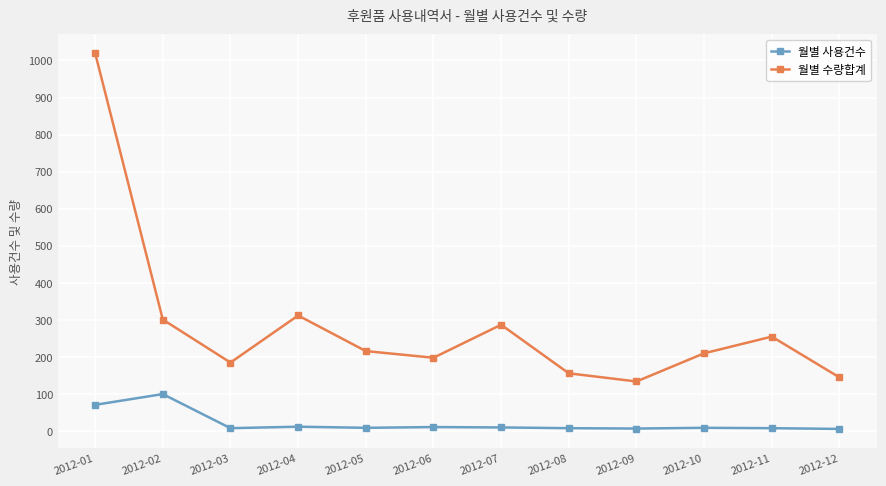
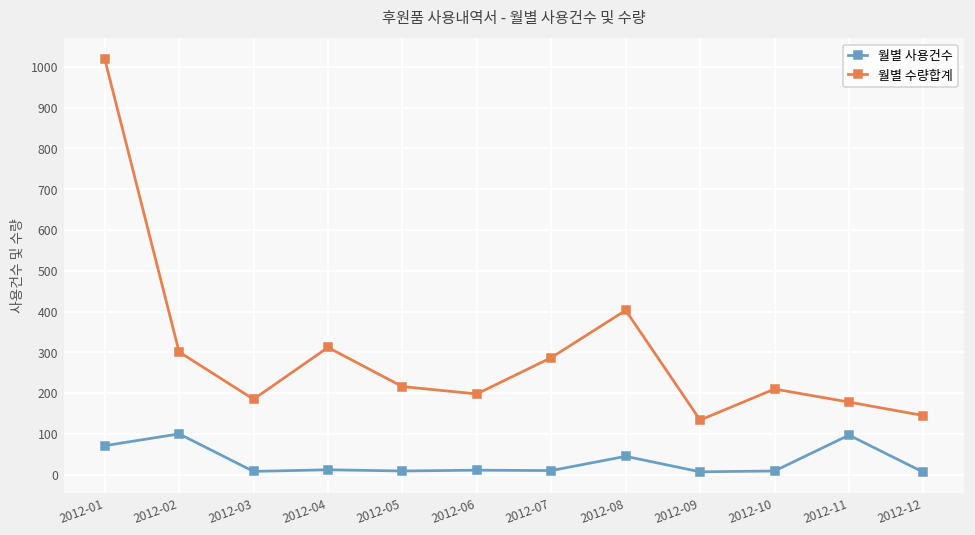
월별 사용건수, 2012-08: 10 -> 50
월별 수량합계, 2012-08: 160 -> 400
월별 사용건수, 2012-11: 10 -> 100
월별 수량합계, 2012-11: 260 -> 180
